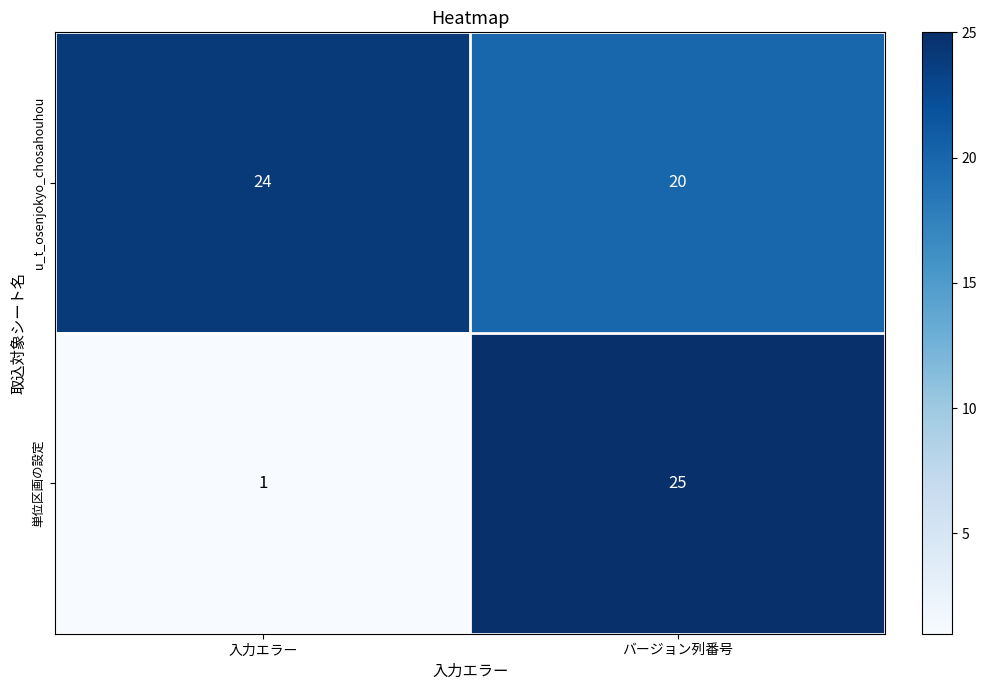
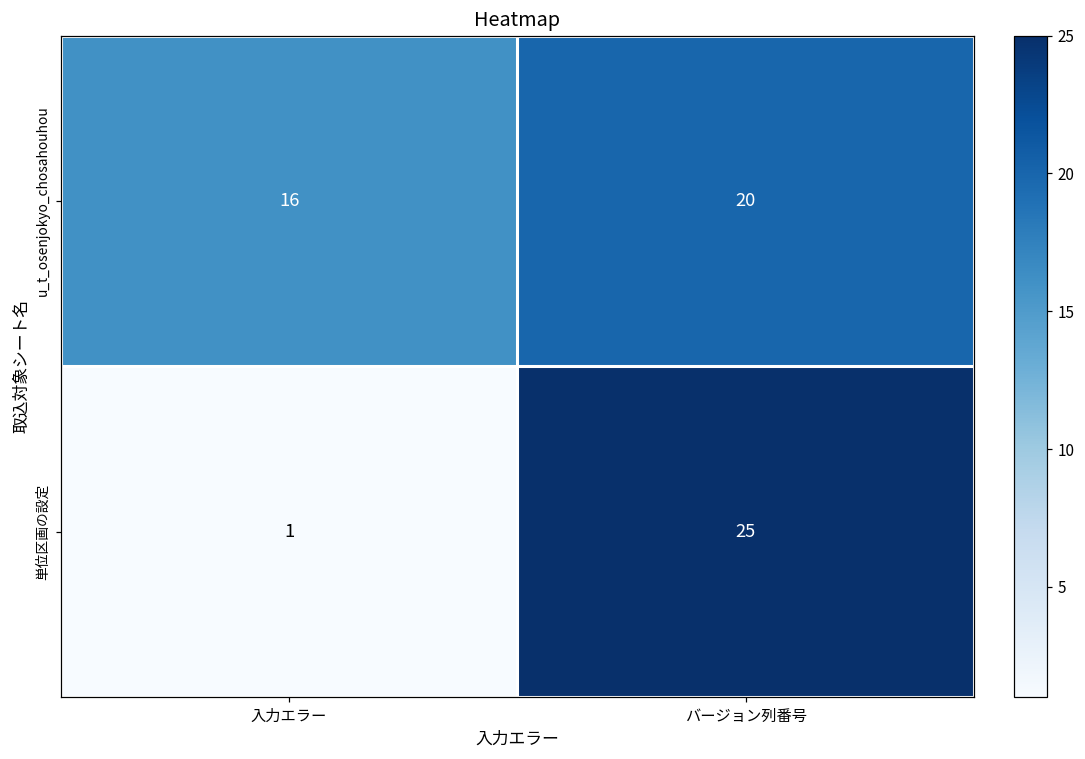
u_t_osenjokyo_chosahouhou, 入力エラー: 24 -> 16
